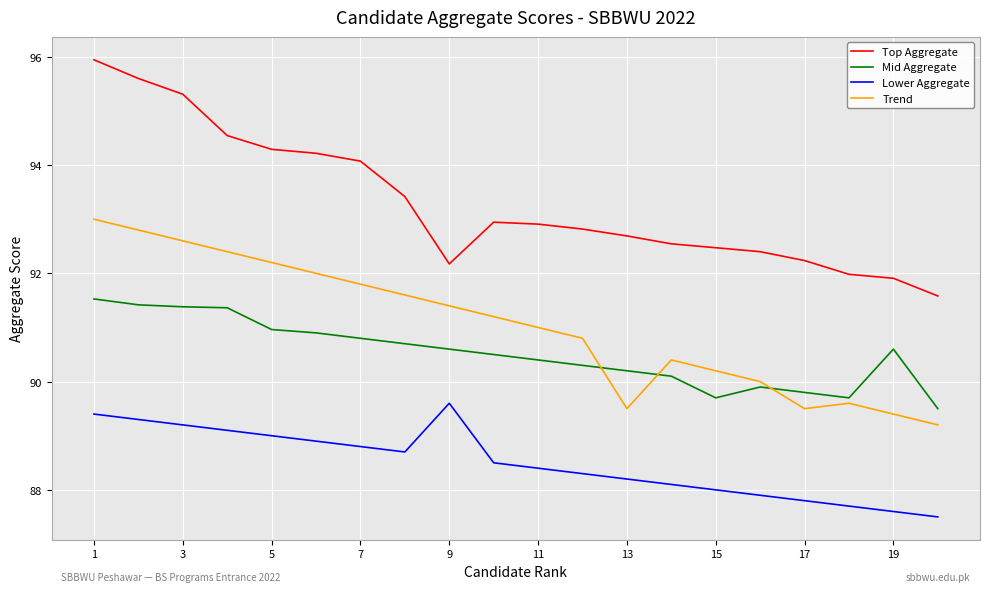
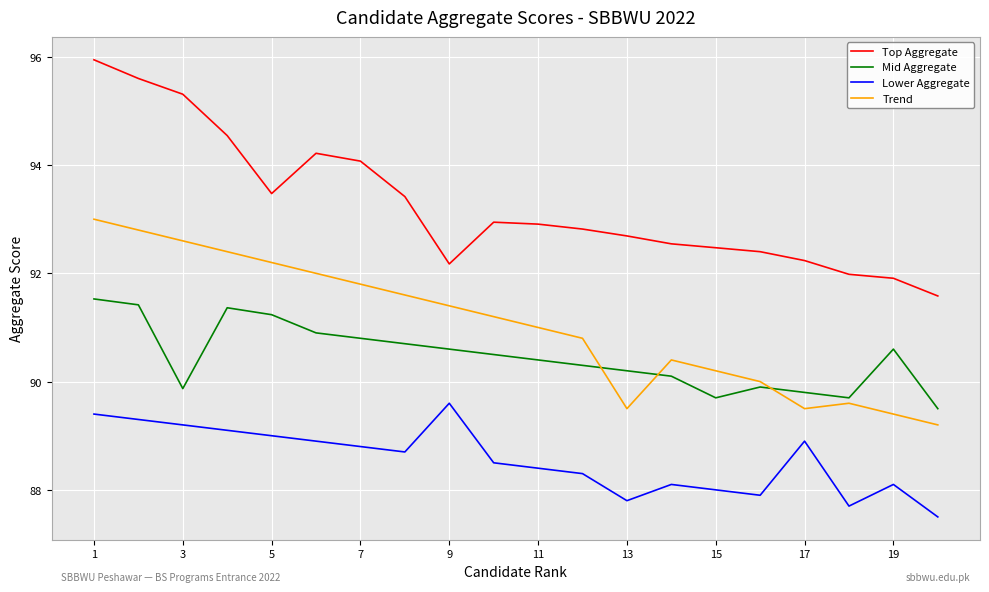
Mid Aggregate, 3: 91.4 -> 89.9
Top Aggregate, 5: 94.3 -> 93.5
Mid Aggregate, 5: 91.0 -> 91.2
Lower Aggregate, 13: 88.2 -> 87.8
Lower Aggregate, 17: 87.8 -> 88.9
Lower Aggregate, 19: 87.6 -> 88.1
